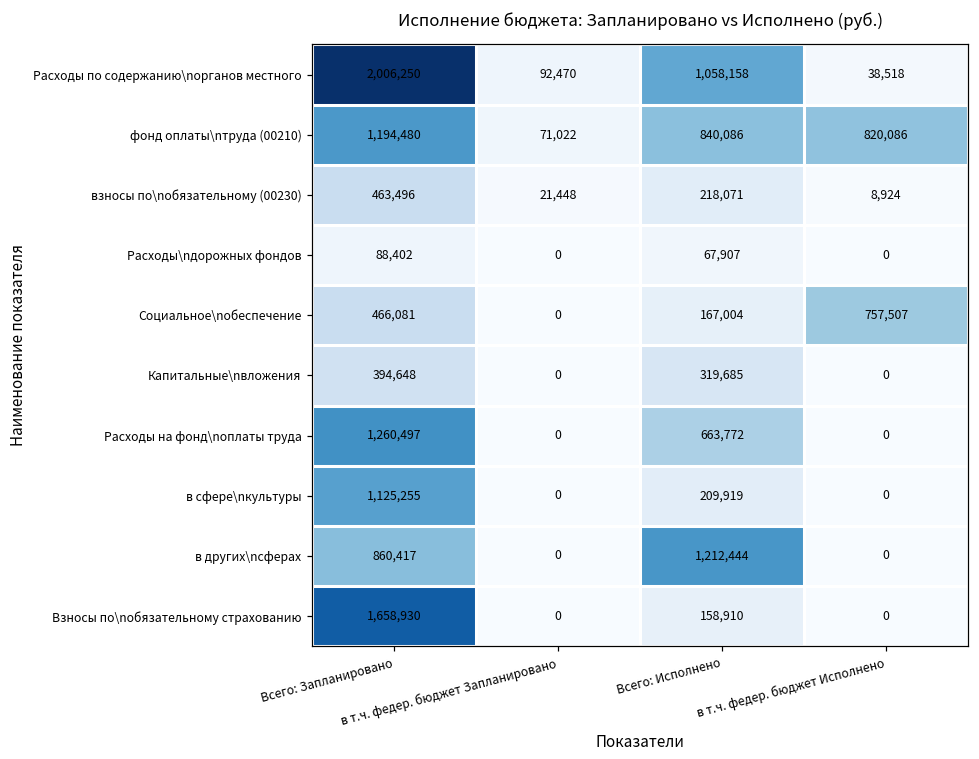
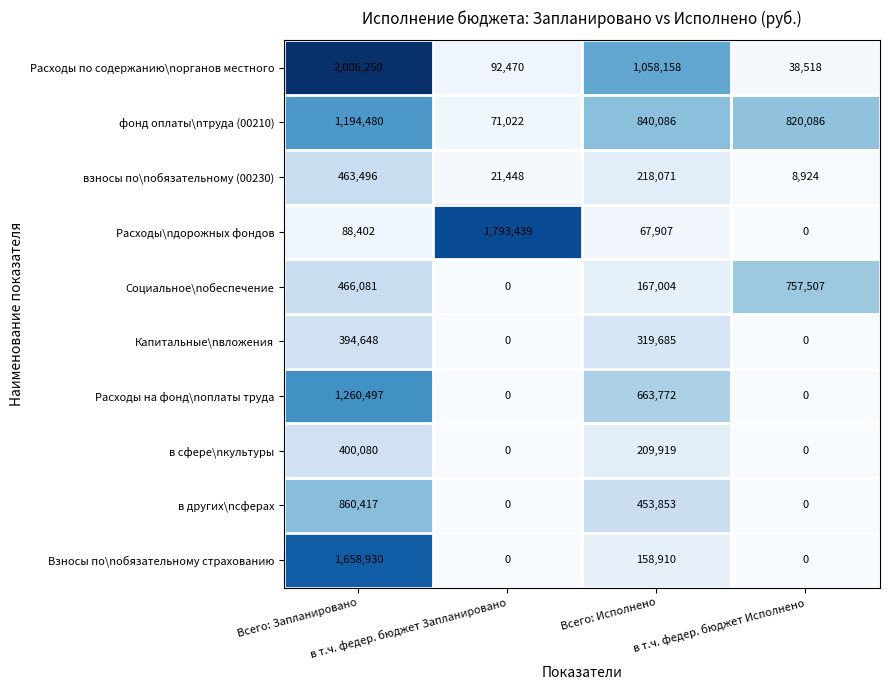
Расходы\nдорожных фондов, в т.ч. федер. бюджет Запланировано: 0 -> 1,793,439
в сфере\nкультуры, Всего: Запланировано: 1,125,255 -> 400,080
в других\nсферах, Всего: Исполнено: 1,212,444 -> 453,853
